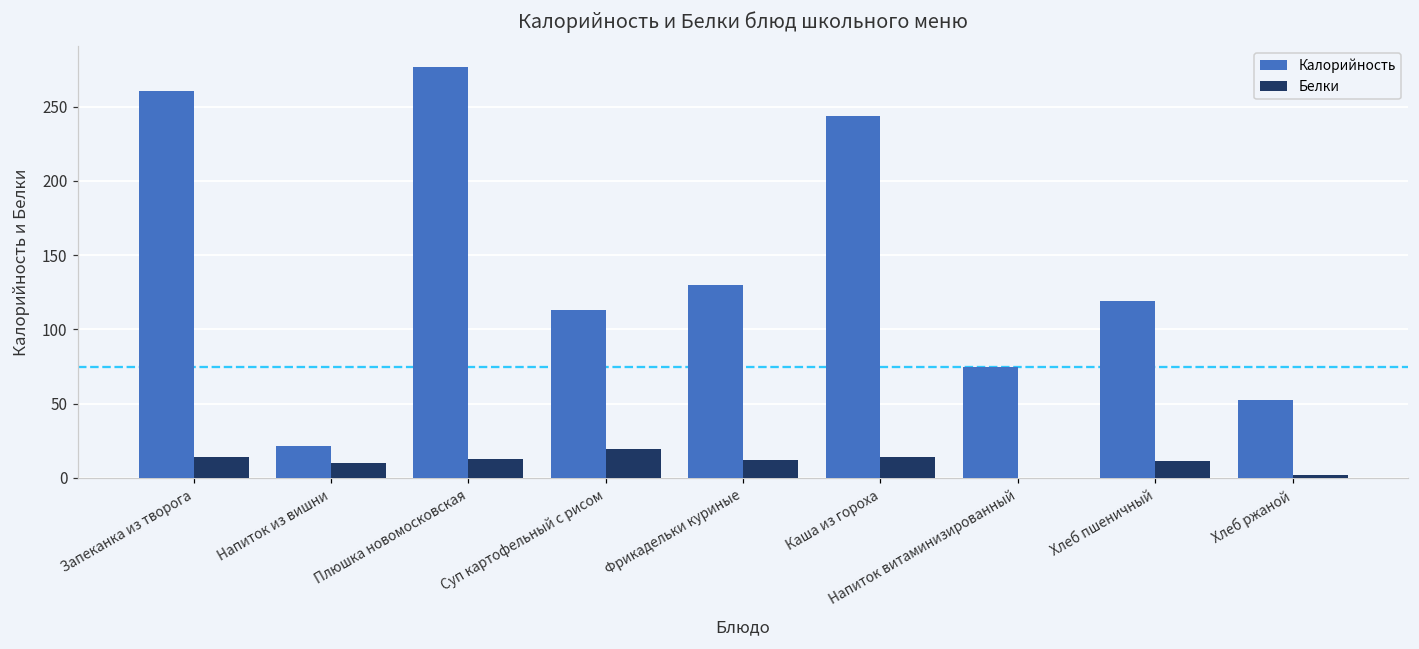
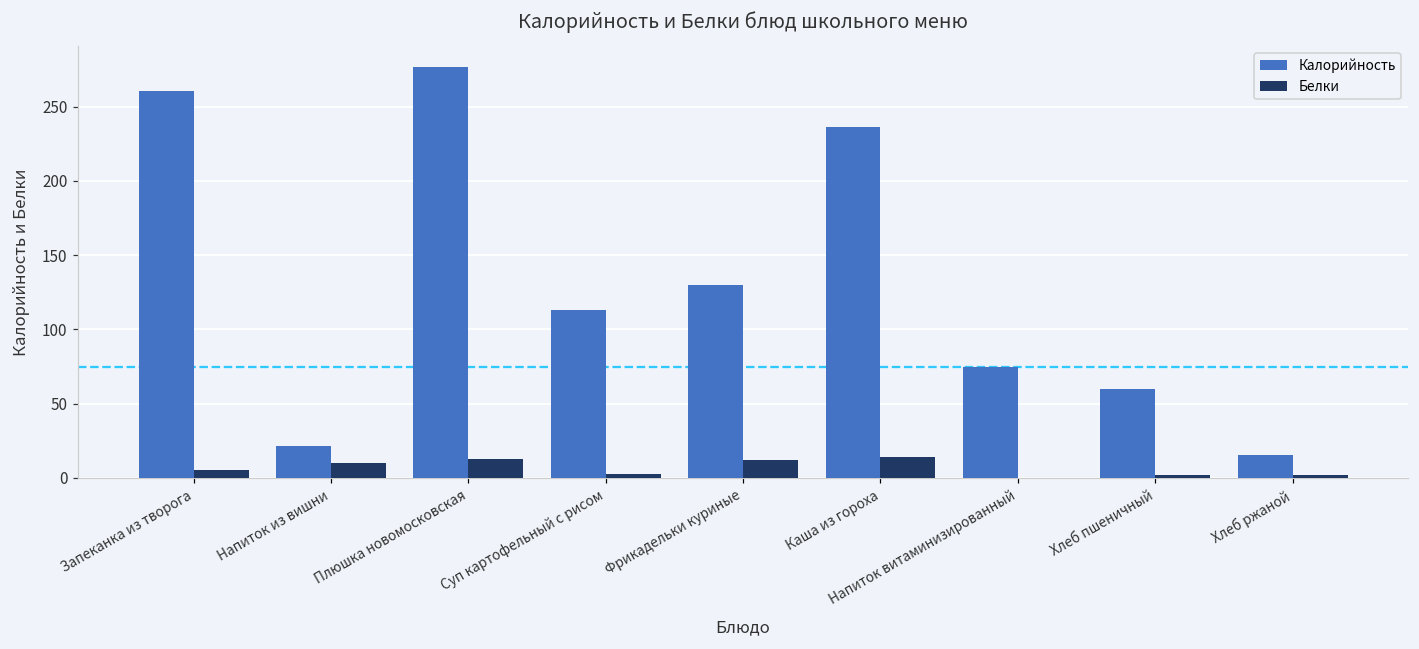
Белки, Запеканка из творога: 14 -> 6
Белки, Суп картофельный с рисом: 19 -> 3
Калорийность, Каша из гороха: 244 -> 236
Калорийность, Хлеб пшеничный: 119 -> 60
Белки, Хлеб пшеничный: 12 -> 2
Калорийность, Хлеб ржаной: 52 -> 16
